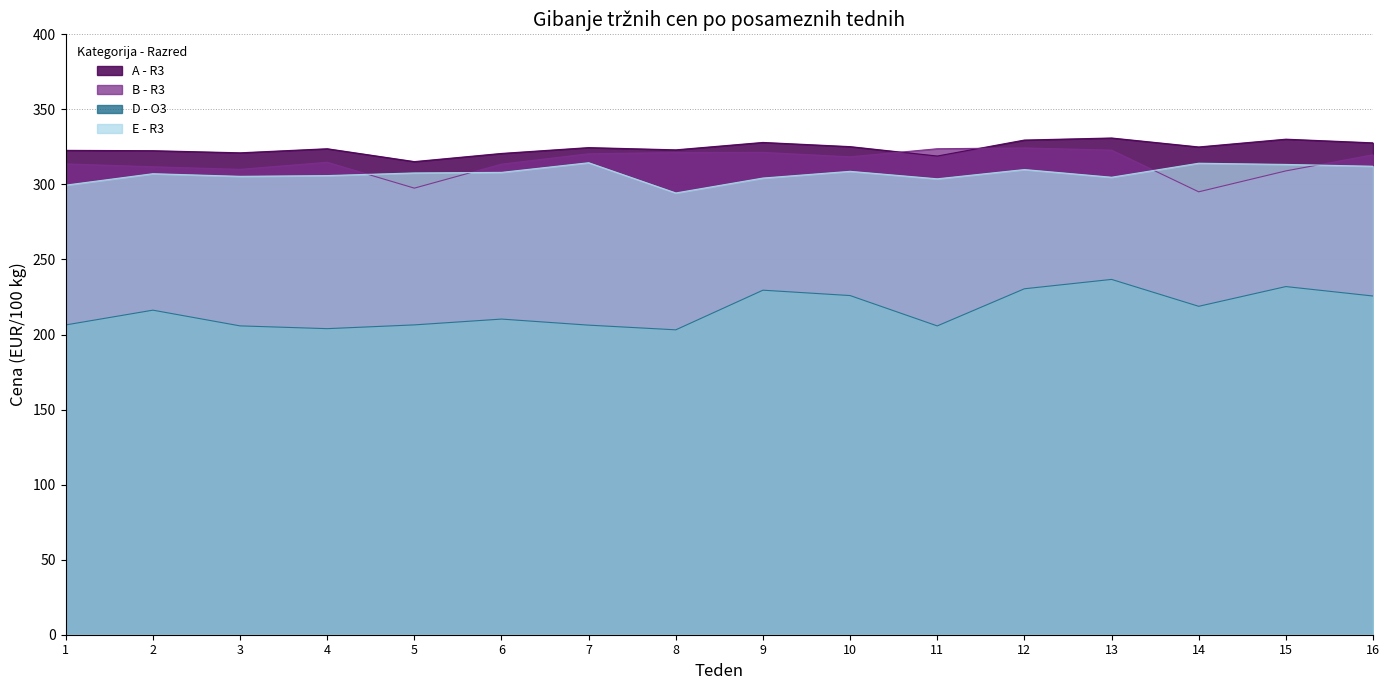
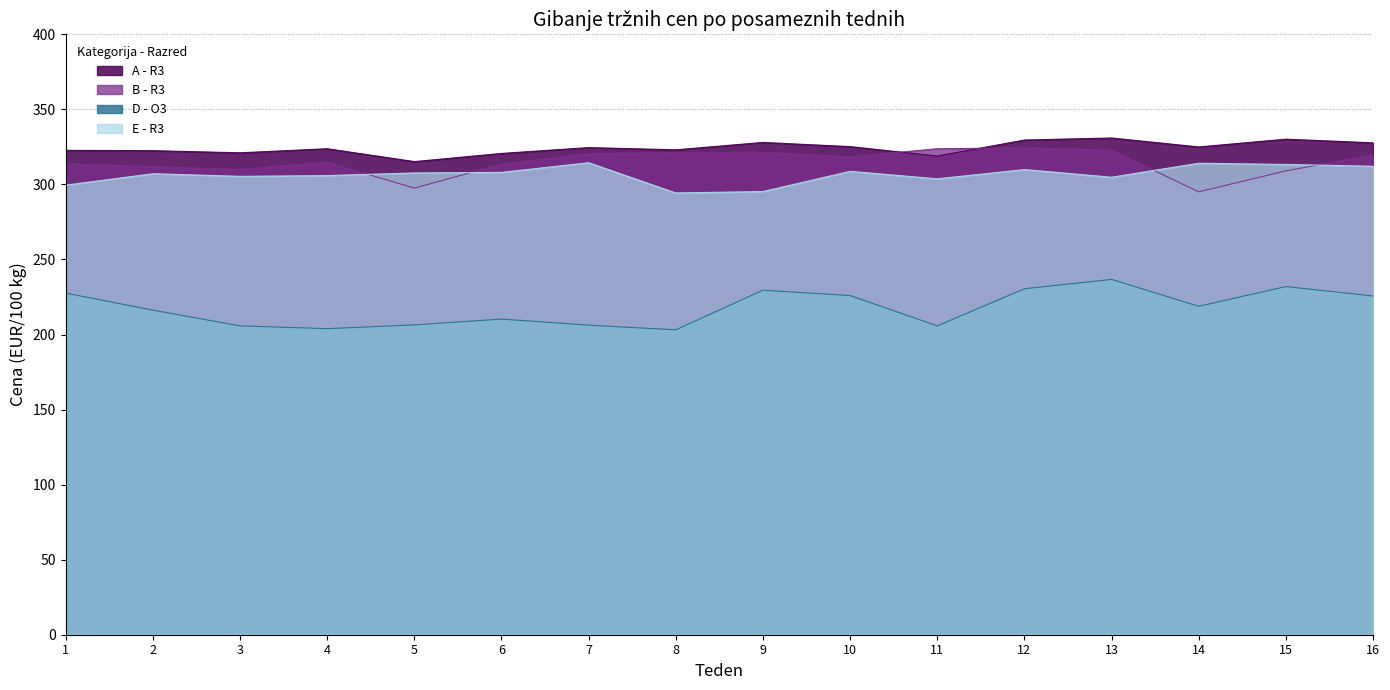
D - O3, 1: 206 -> 228
E - R3, 9: 304 -> 295
